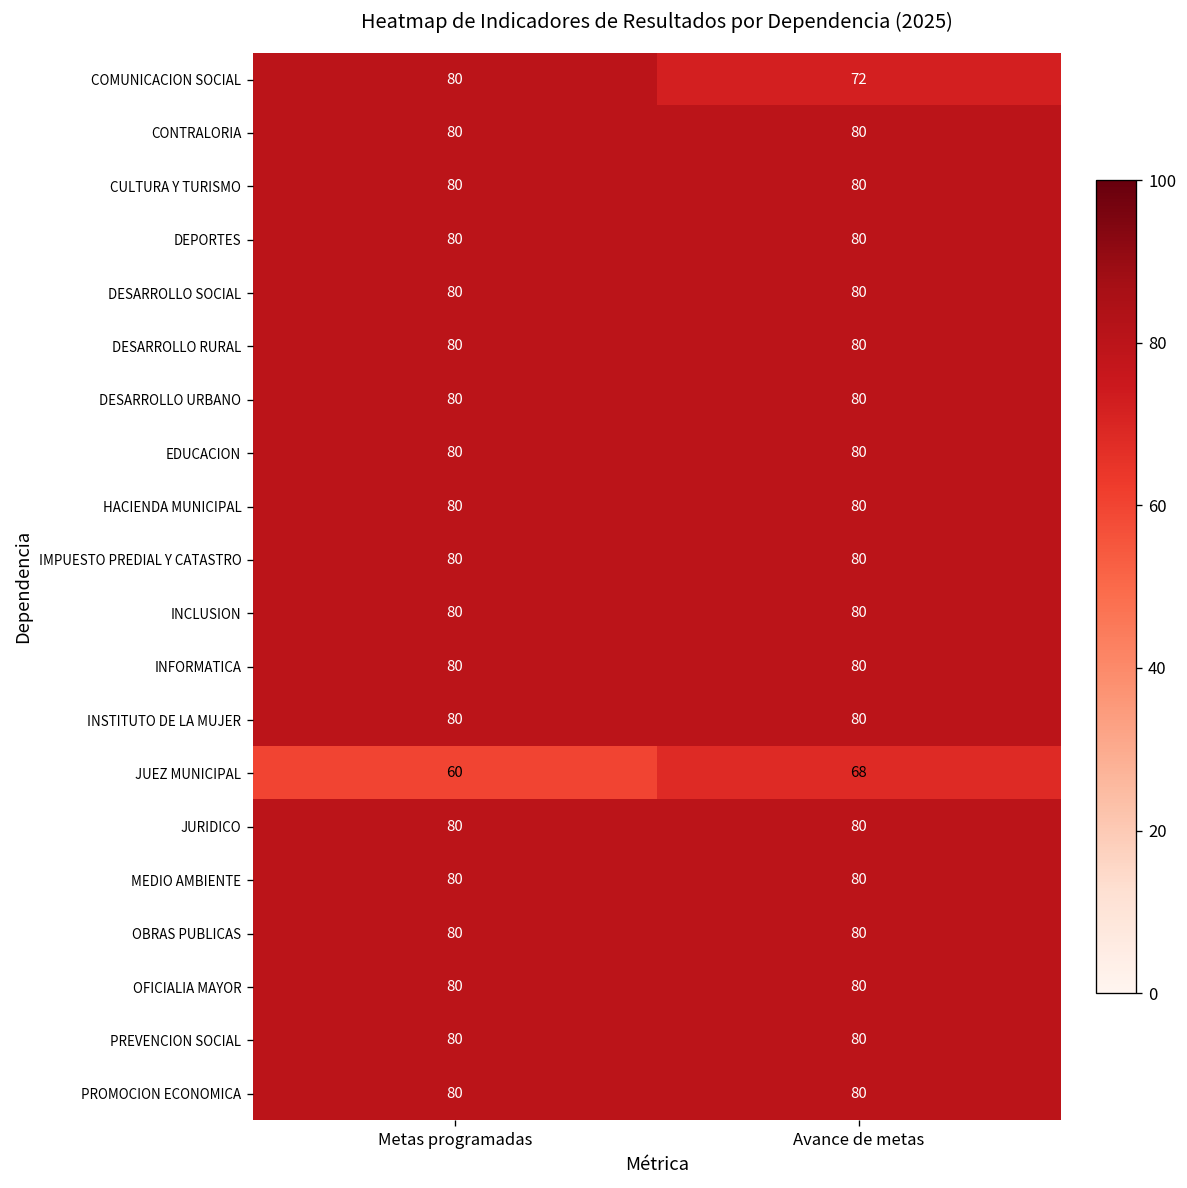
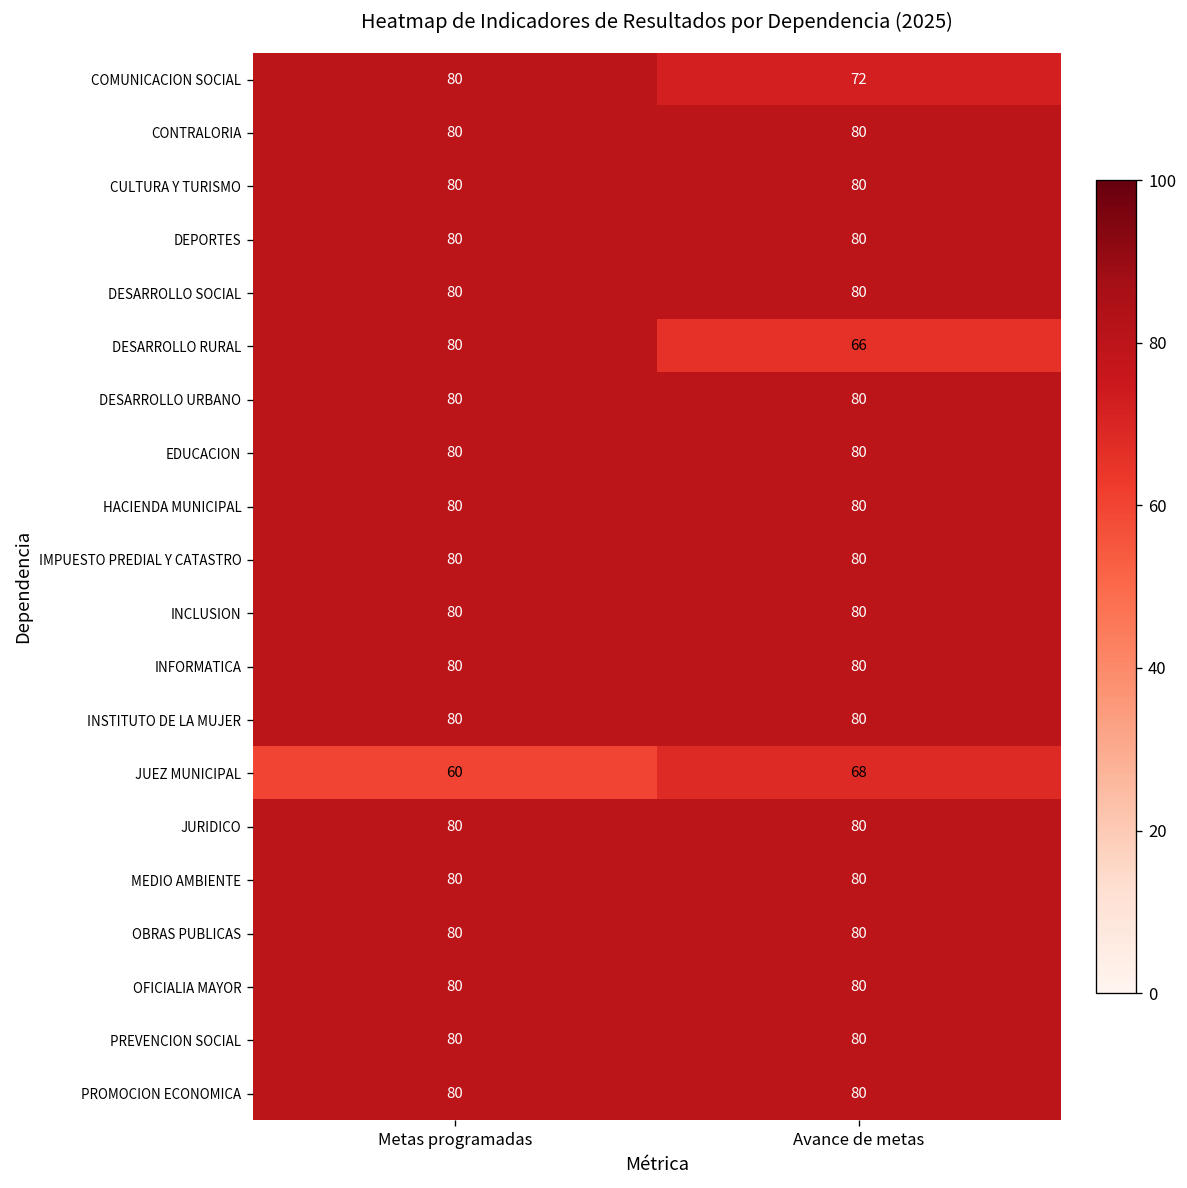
DESARROLLO RURAL, Avance de metas: 80 -> 66
